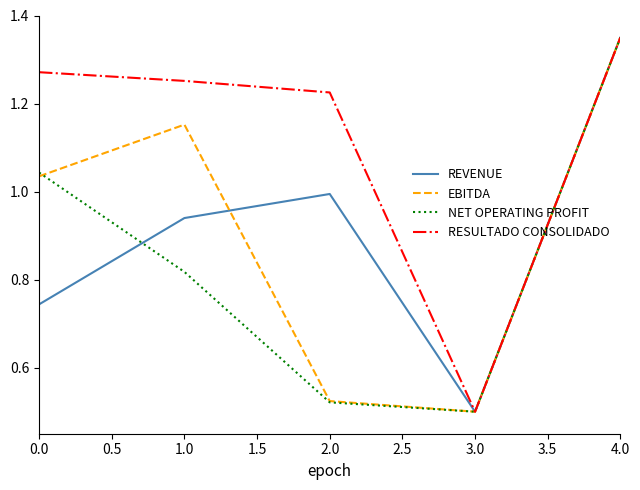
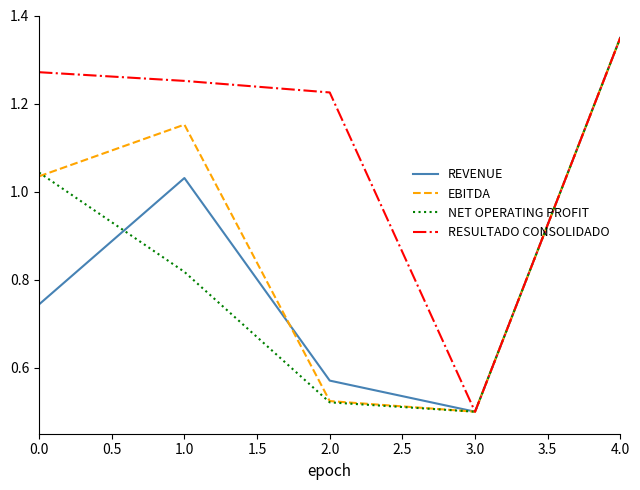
REVENUE, 1.0: 0.94 -> 1.03
REVENUE, 2.0: 0.99 -> 0.57
